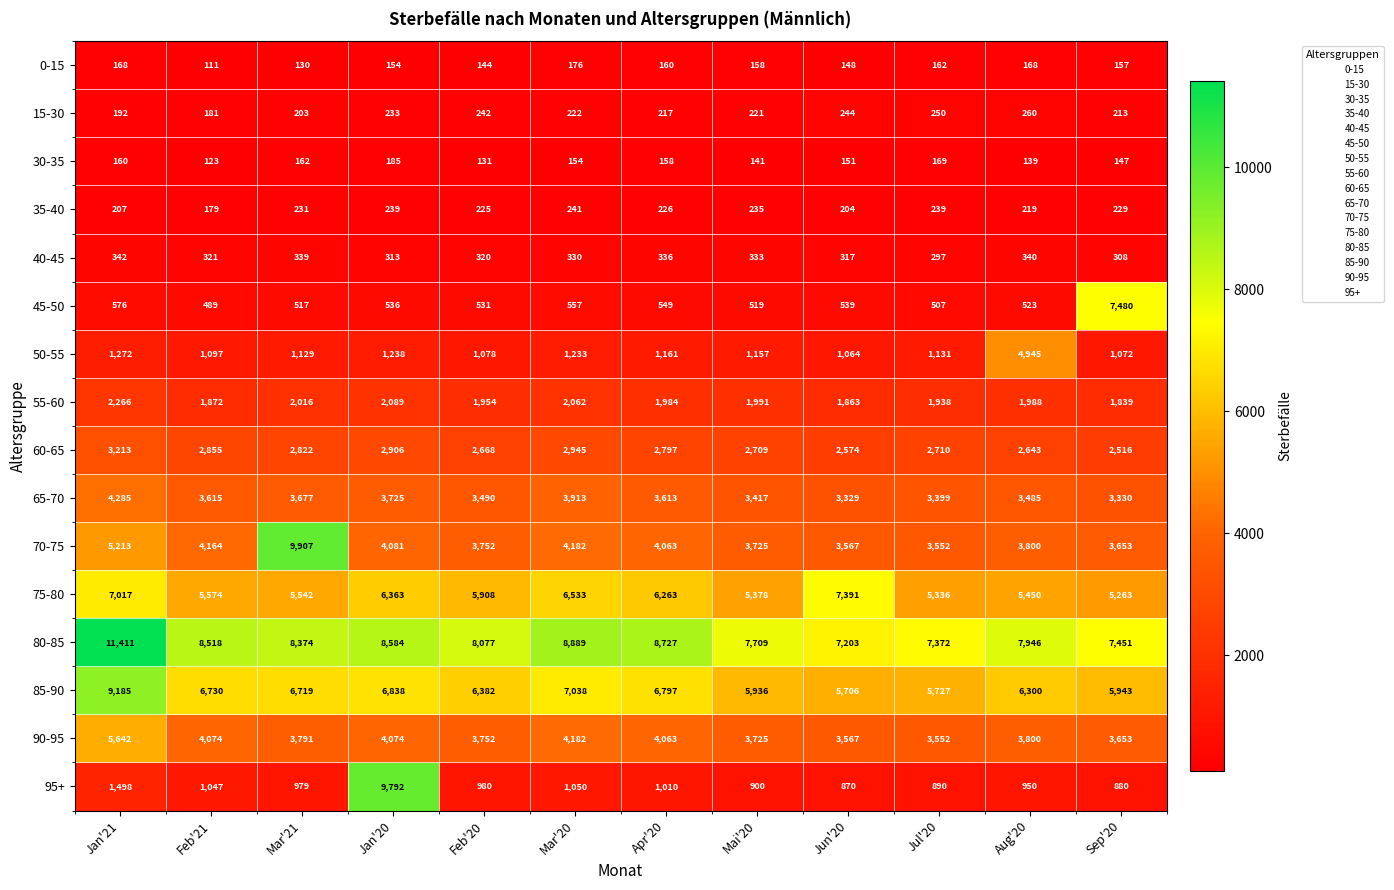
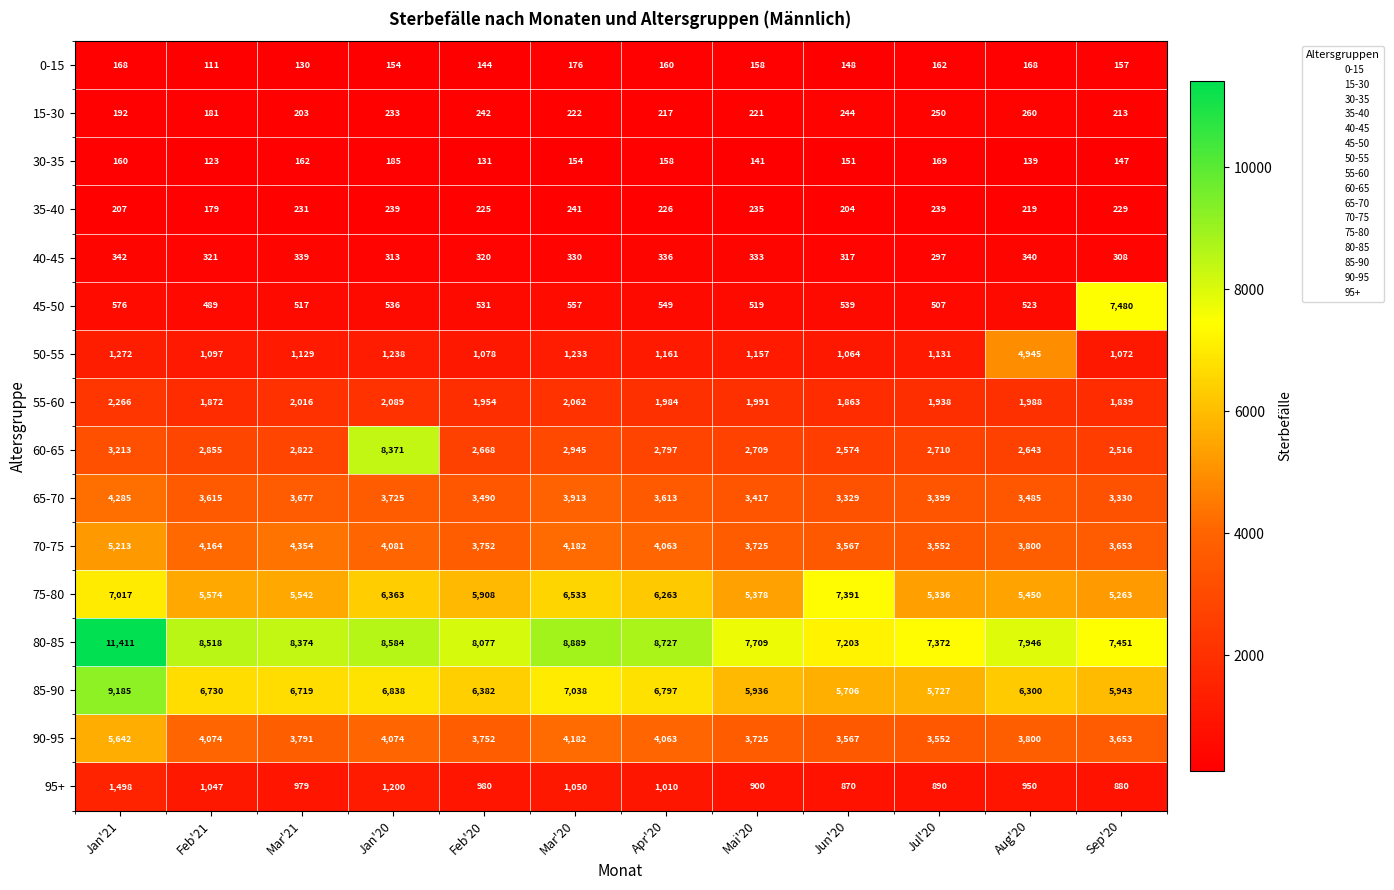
60-65, Jan'20: 2,906 -> 8,371
70-75, Mar'21: 9,907 -> 4,354
95+, Jan'20: 9,792 -> 1,200
